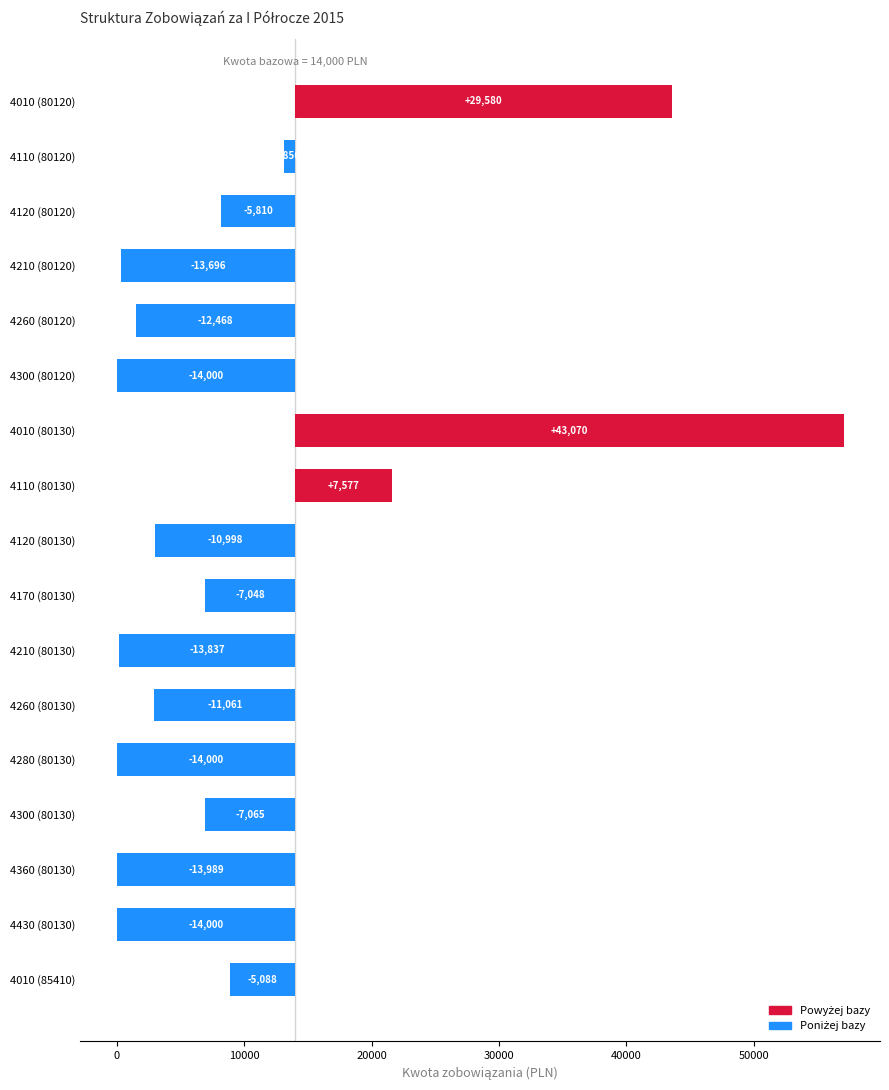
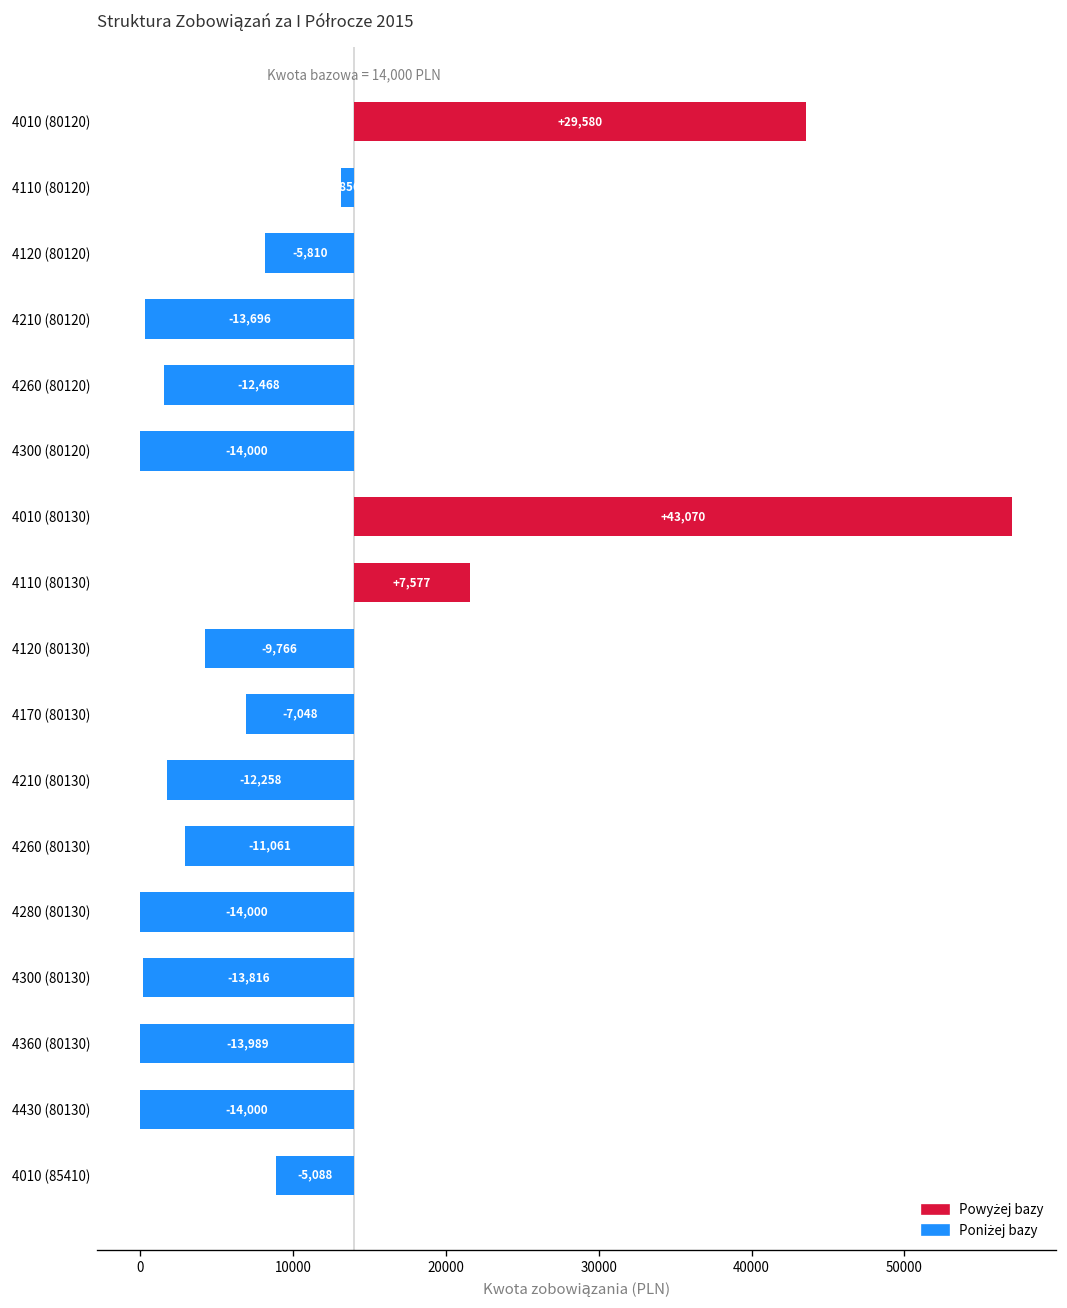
4120 (80130): -10,998 -> -9,766
4210 (80130): -13,837 -> -12,258
4300 (80130): -7,065 -> -13,816
